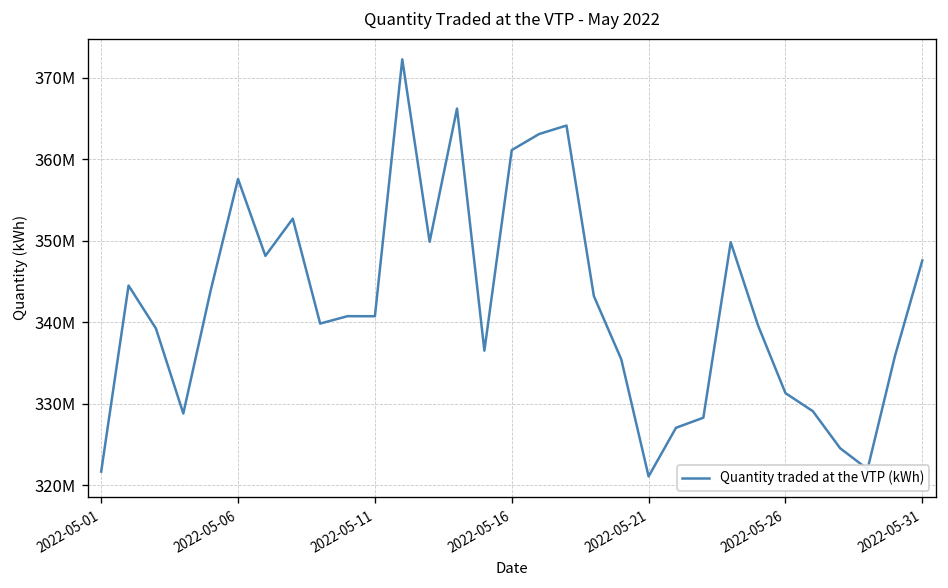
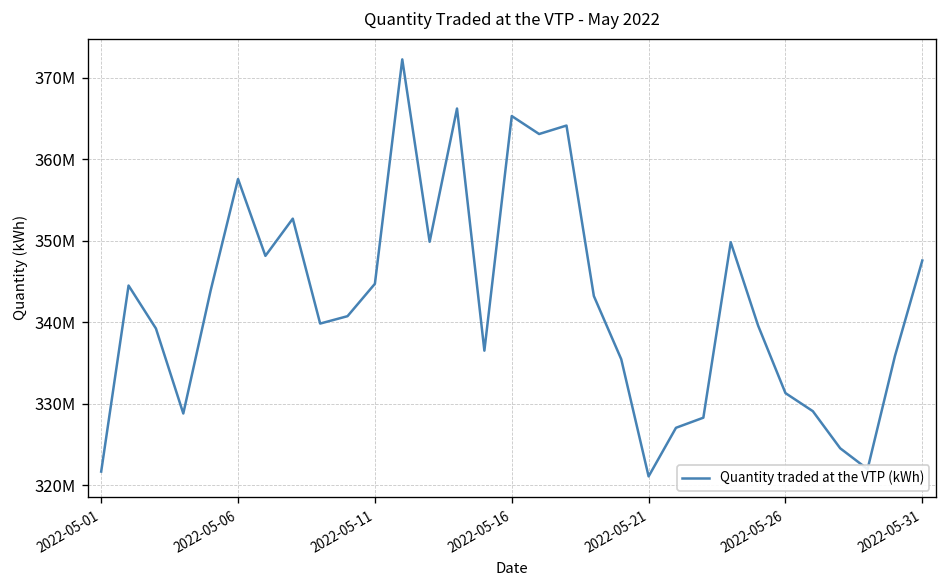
2022-05-11: 341000000 -> 345000000
2022-05-16: 361000000 -> 365000000
